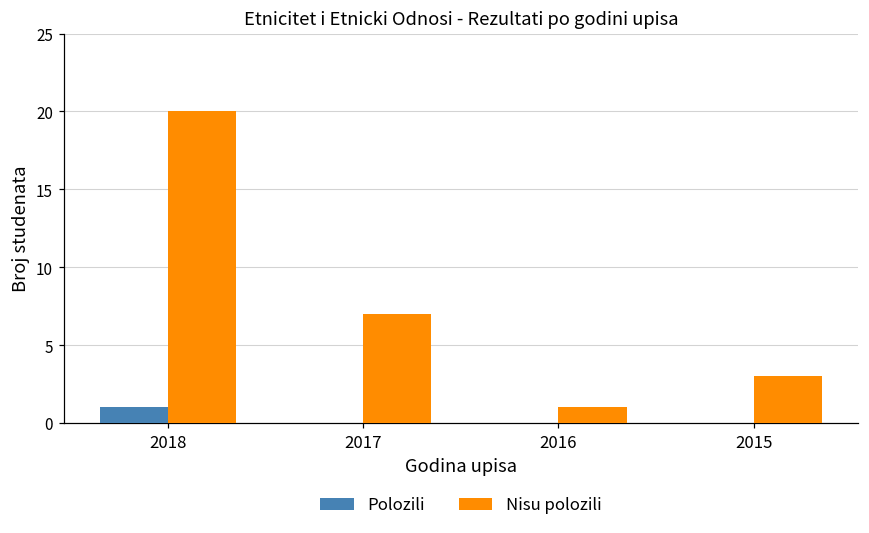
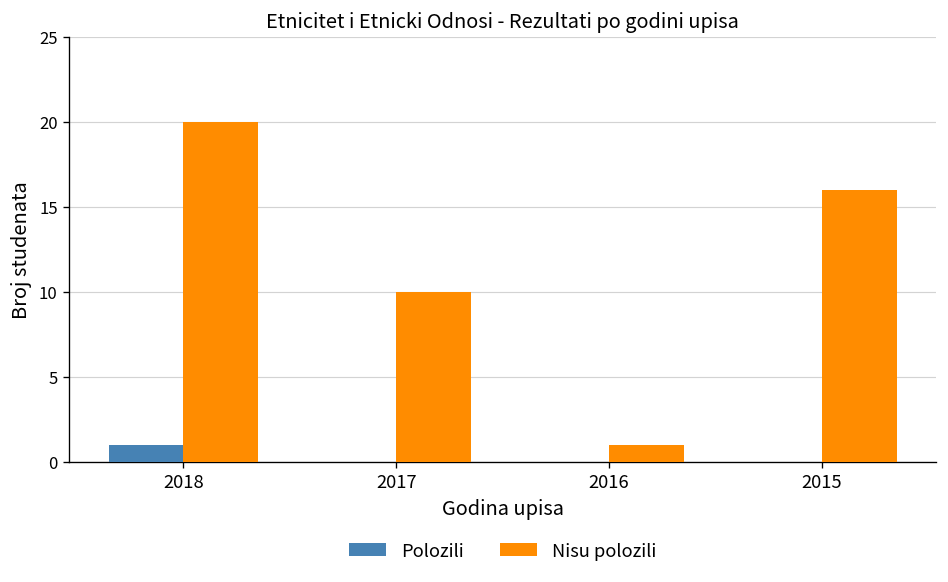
Nisu polozili, 2017: 7 -> 10
Nisu polozili, 2015: 3 -> 16
